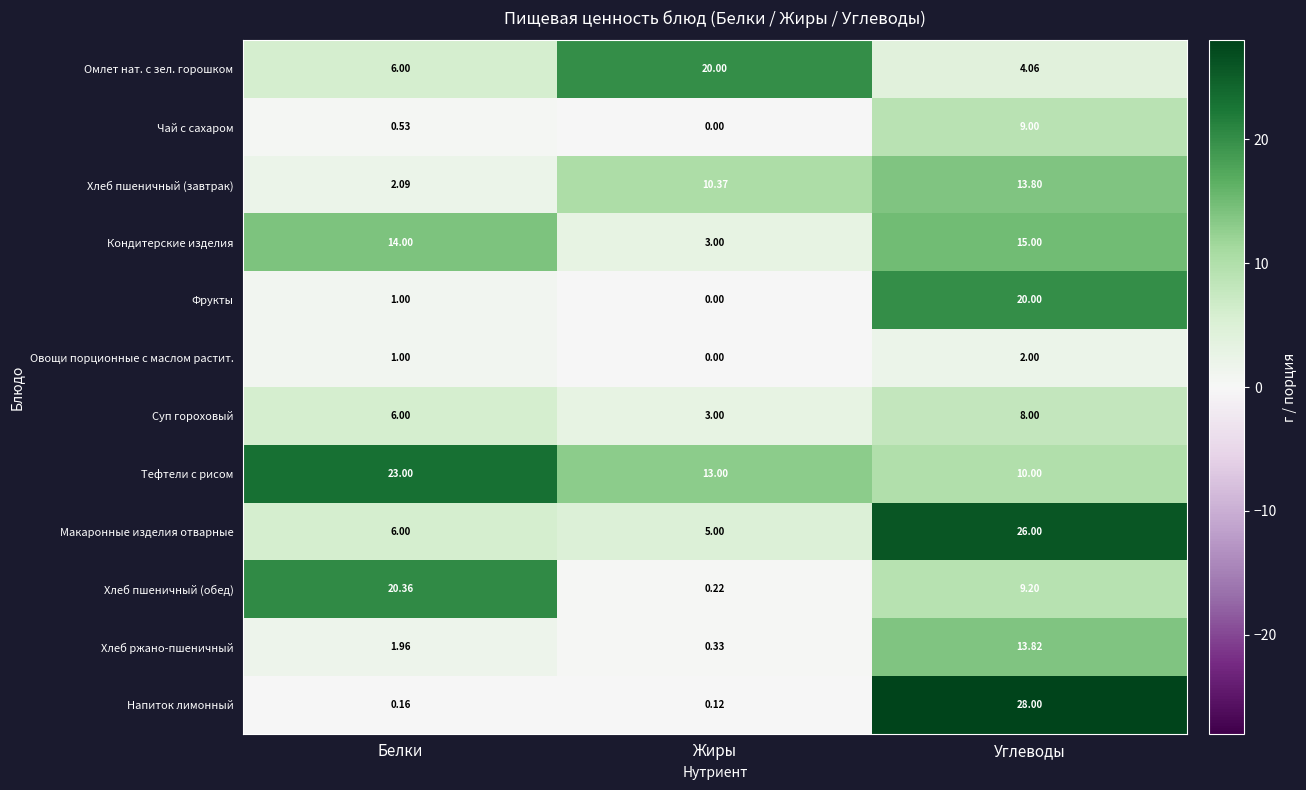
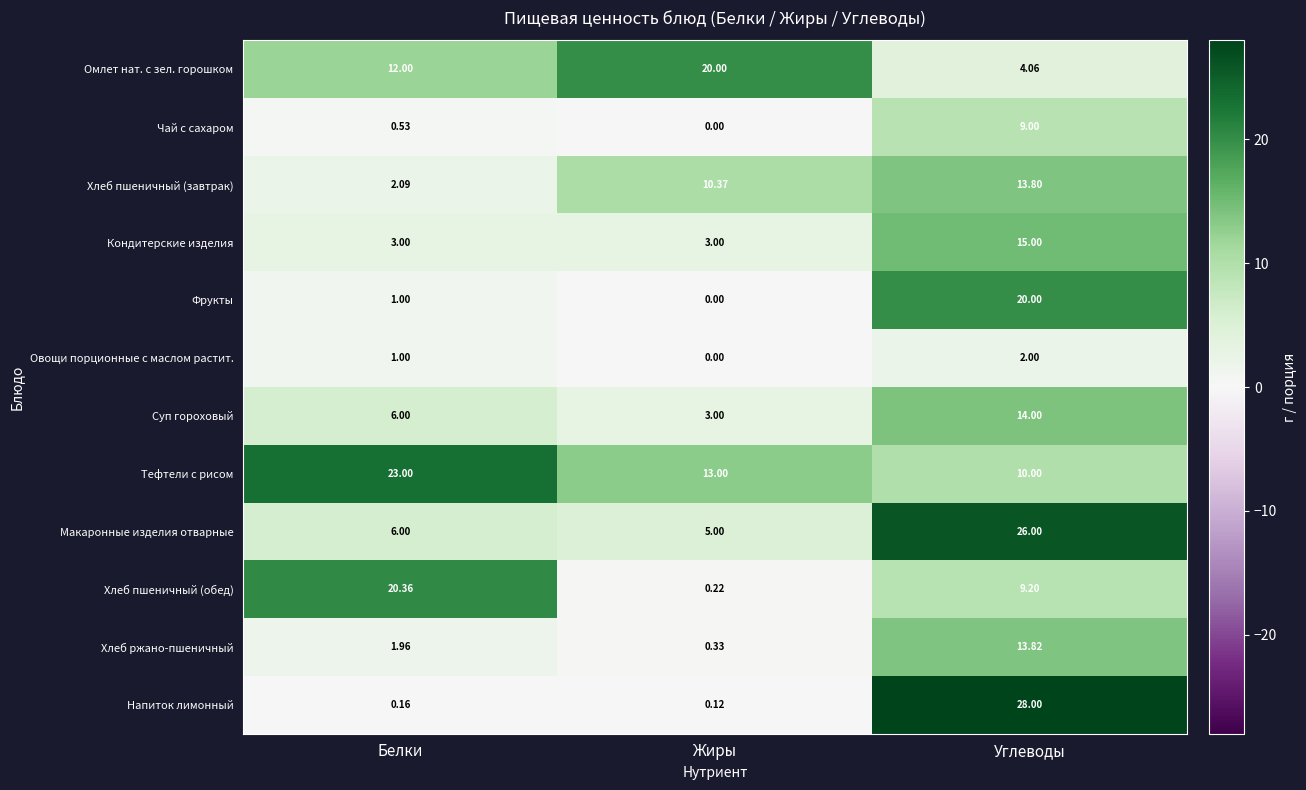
Омлет нат. с зел. горошком, Белки: 6.00 -> 12.00
Кондитерские изделия, Белки: 14.00 -> 3.00
Суп гороховый, Углеводы: 8.00 -> 14.00
